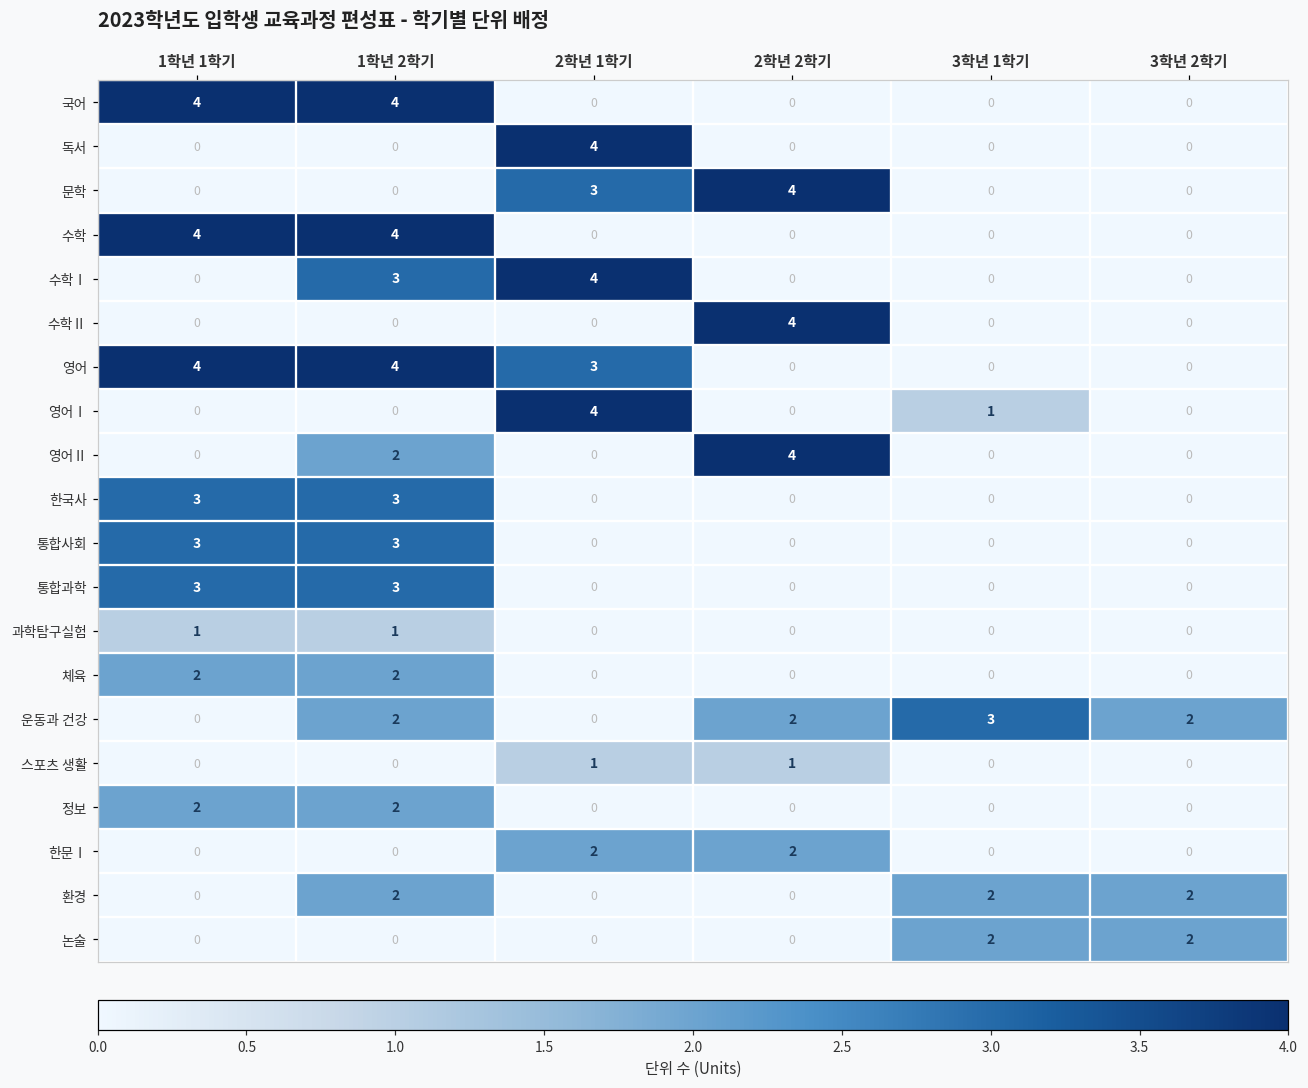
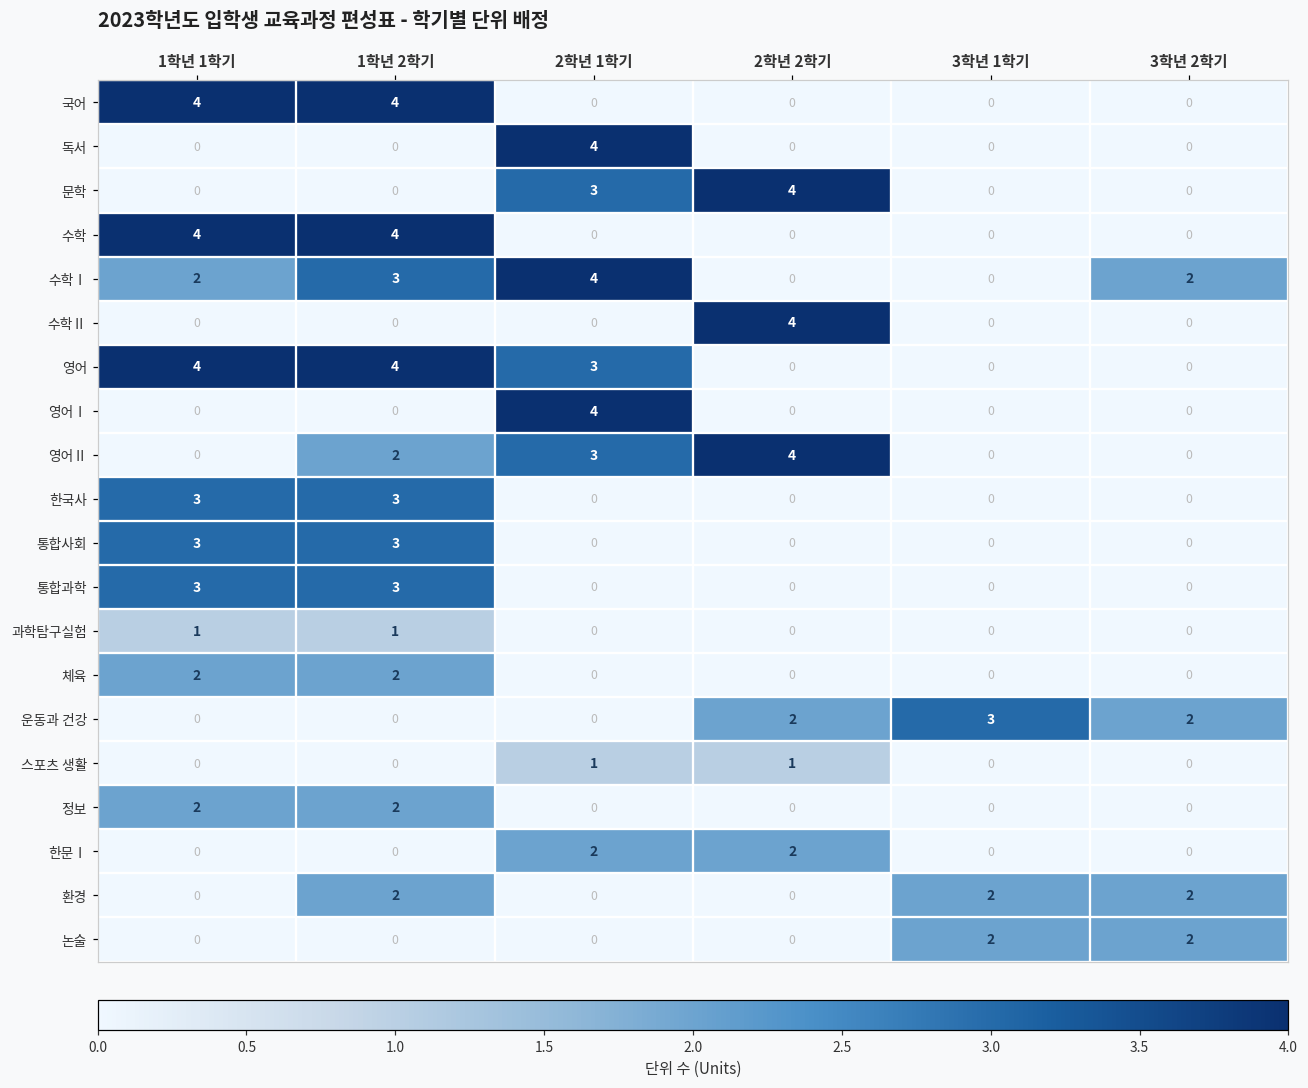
수학Ⅰ, 1학년 1학기: 0 -> 2
수학Ⅰ, 3학년 2학기: 0 -> 2
영어Ⅰ, 3학년 1학기: 1 -> 0
영어Ⅱ, 2학년 1학기: 0 -> 3
운동과 건강, 1학년 2학기: 2 -> 0
